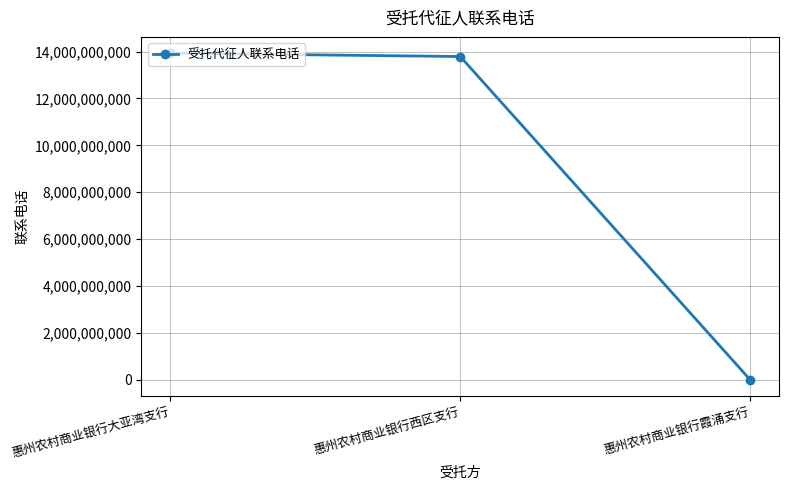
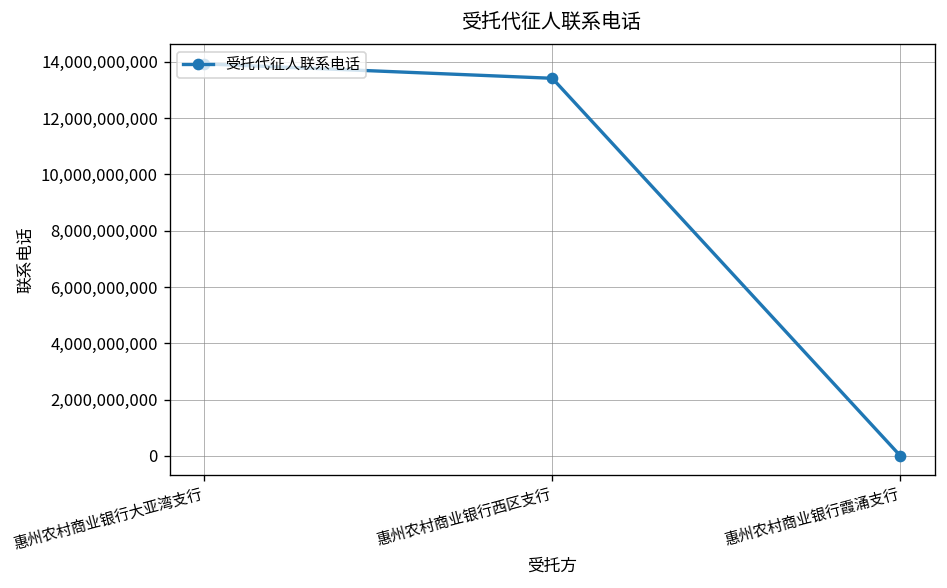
惠州农村商业银行西区支行: 13,800,000,000 -> 13,400,000,000
